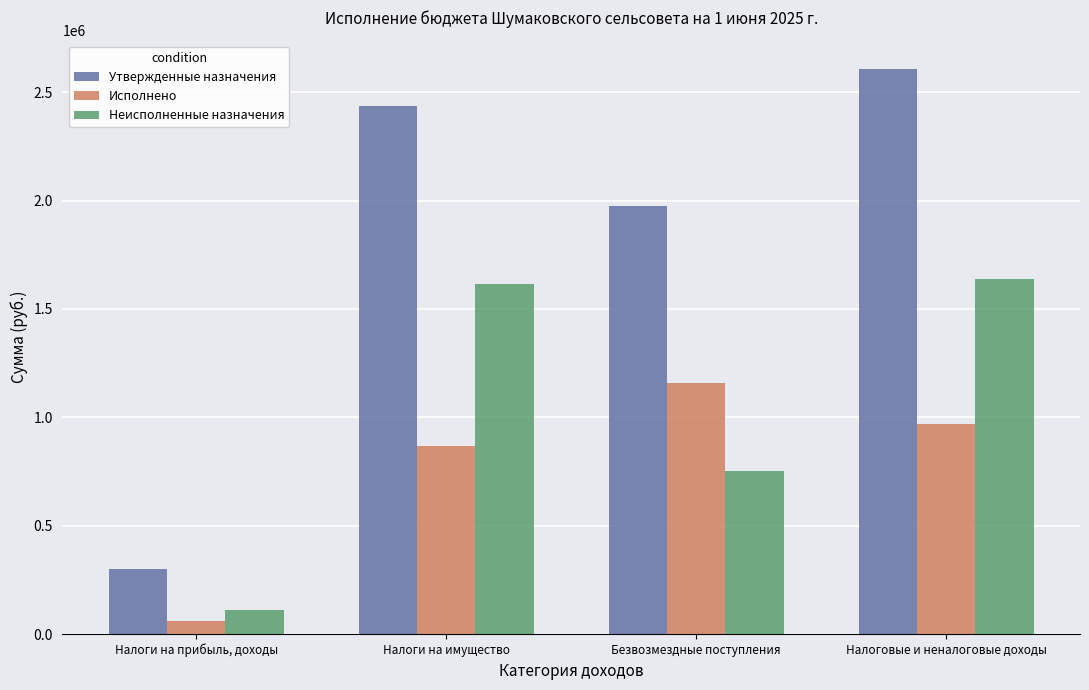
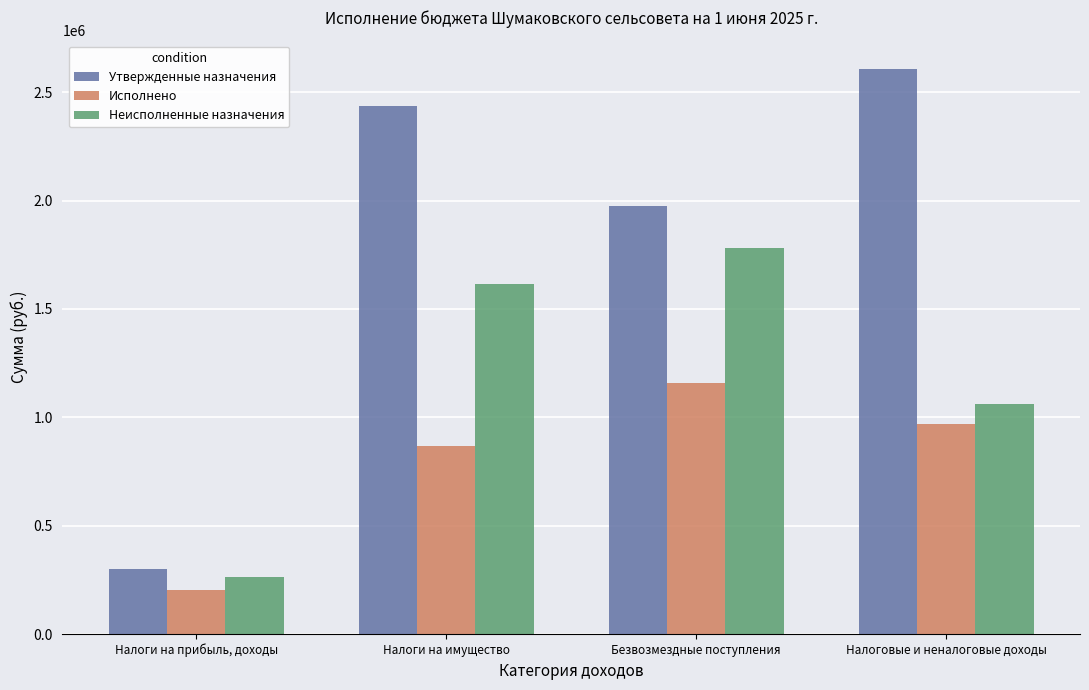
Исполнено, Налоги на прибыль, доходы: 60000 -> 200000
Неисполненные назначения, Налоги на прибыль, доходы: 110000 -> 260000
Неисполненные назначения, Безвозмездные поступления: 750000 -> 1780000
Неисполненные назначения, Налоговые и неналоговые доходы: 1640000 -> 1060000
